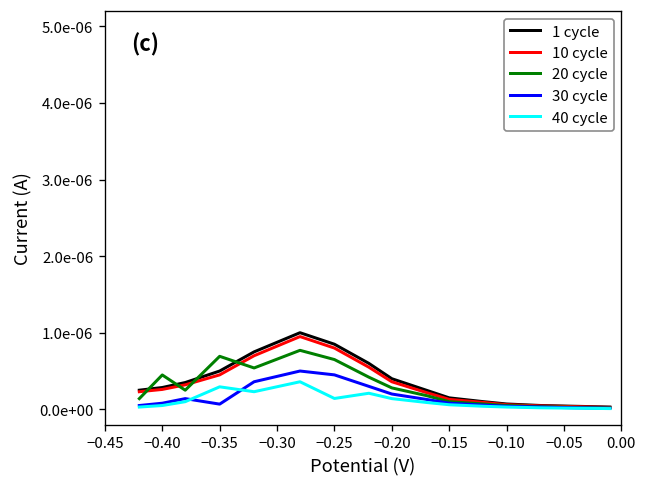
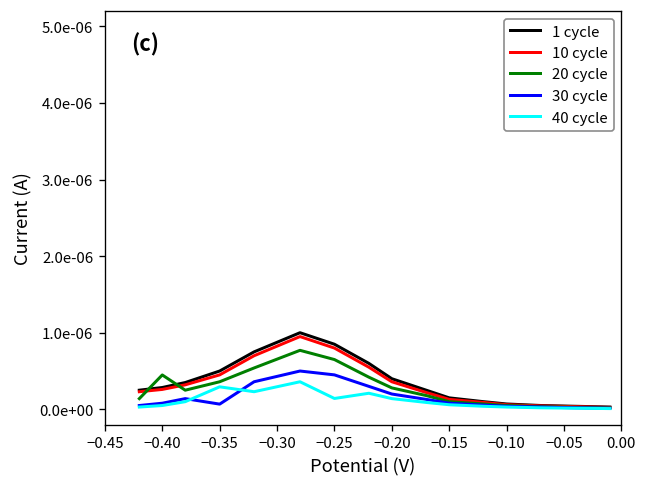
20 cycle, −0.35: 0.0000007 -> 0.0000004
